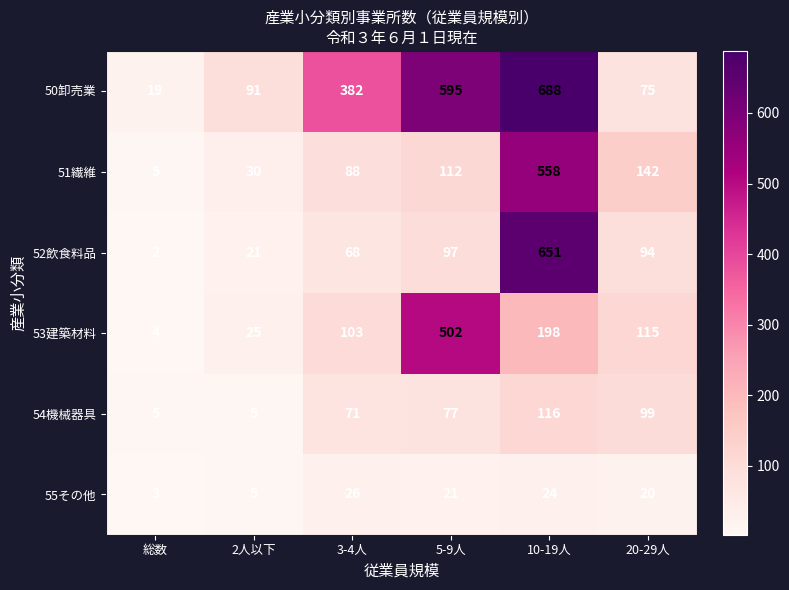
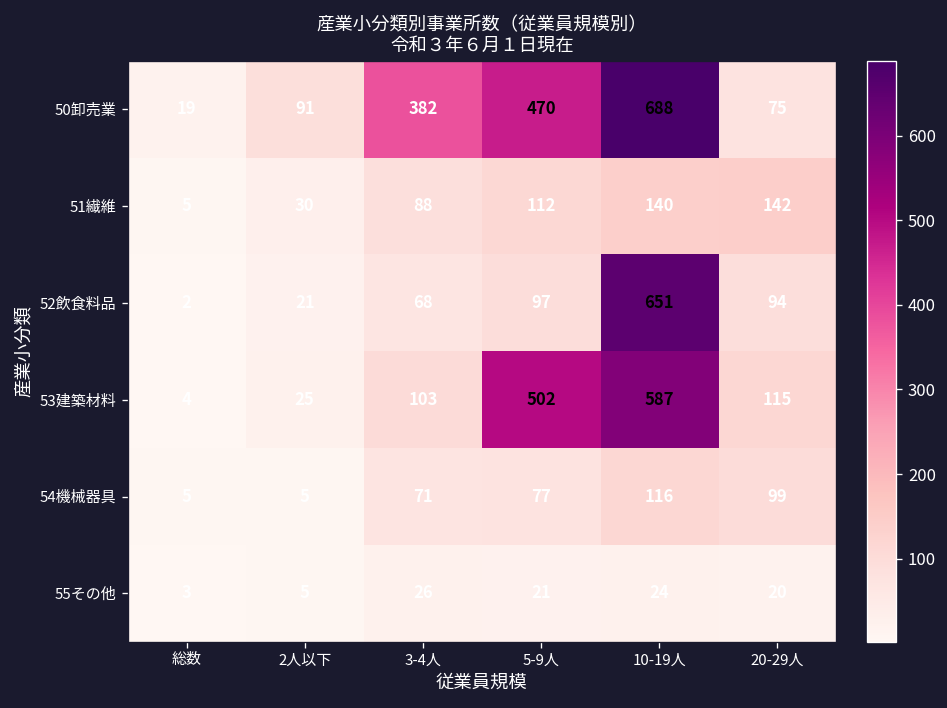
50卸売業, 5-9人: 595 -> 470
51繊維, 10-19人: 558 -> 140
53建築材料, 10-19人: 198 -> 587
